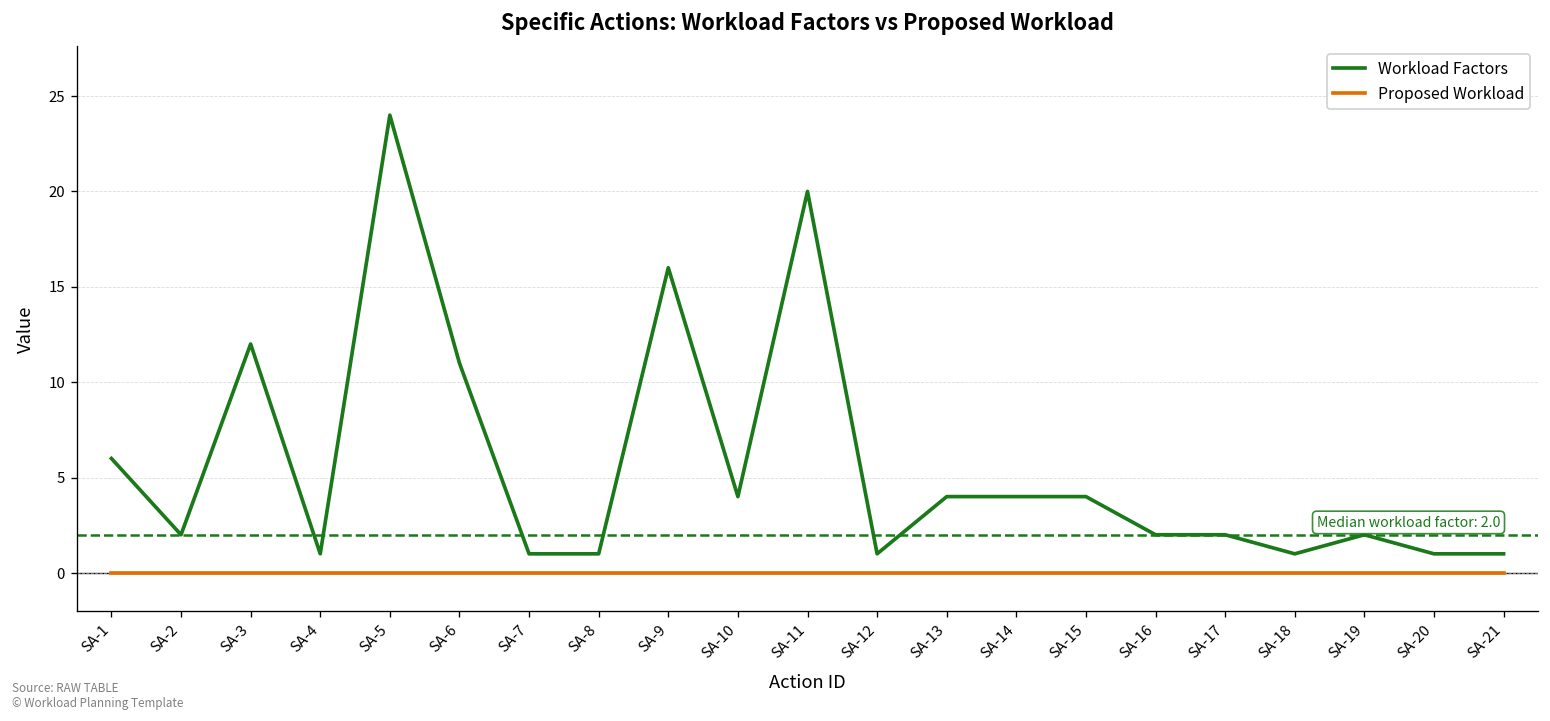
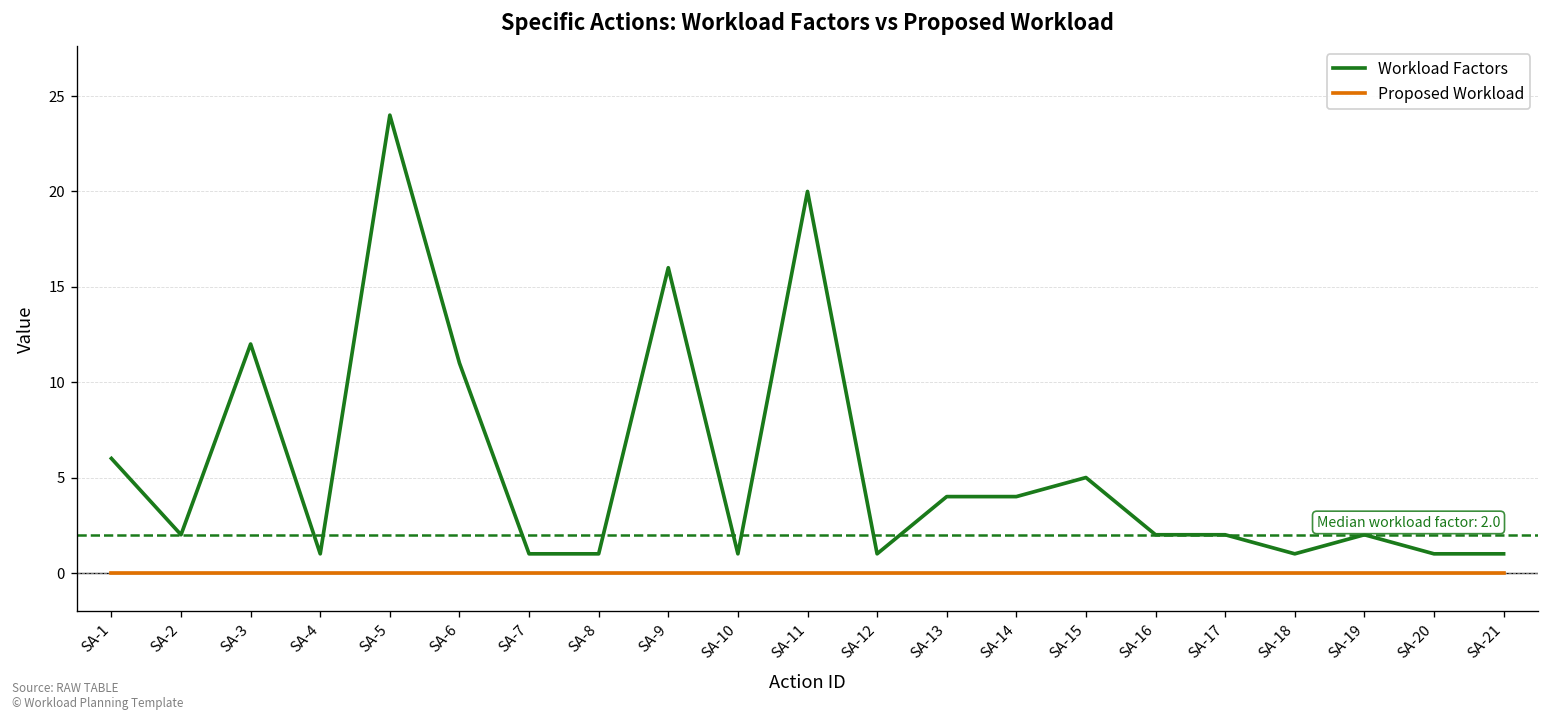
Workload Factors, SA-10: 4 -> 1
Workload Factors, SA-15: 4 -> 5
